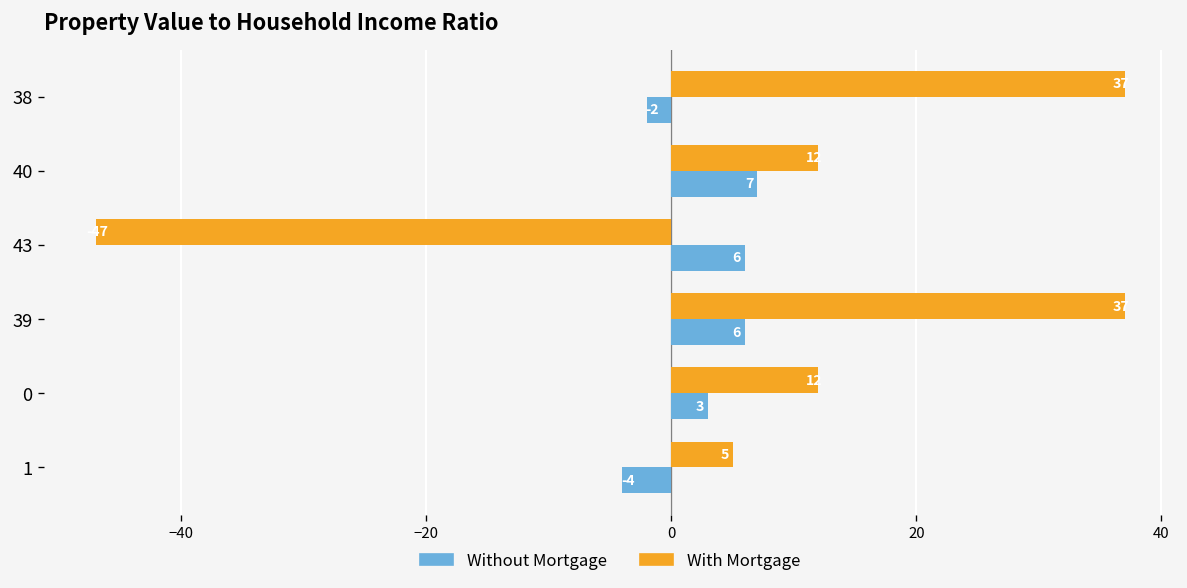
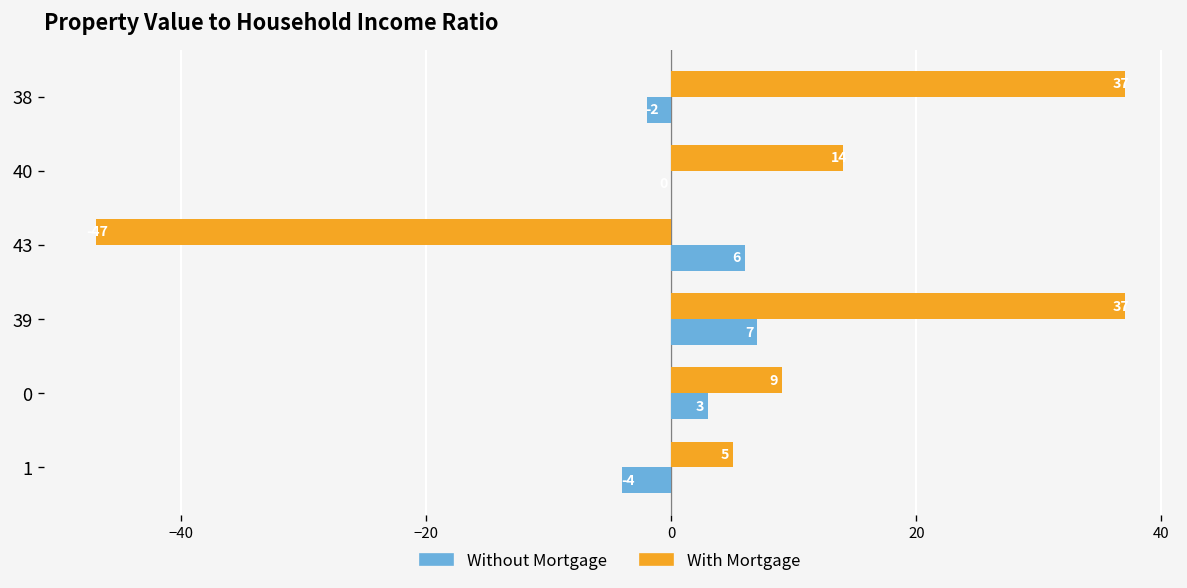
With Mortgage, 40: 12 -> 14
Without Mortgage, 40: 7 -> 0
Without Mortgage, 39: 6 -> 7
With Mortgage, 0: 12 -> 9
